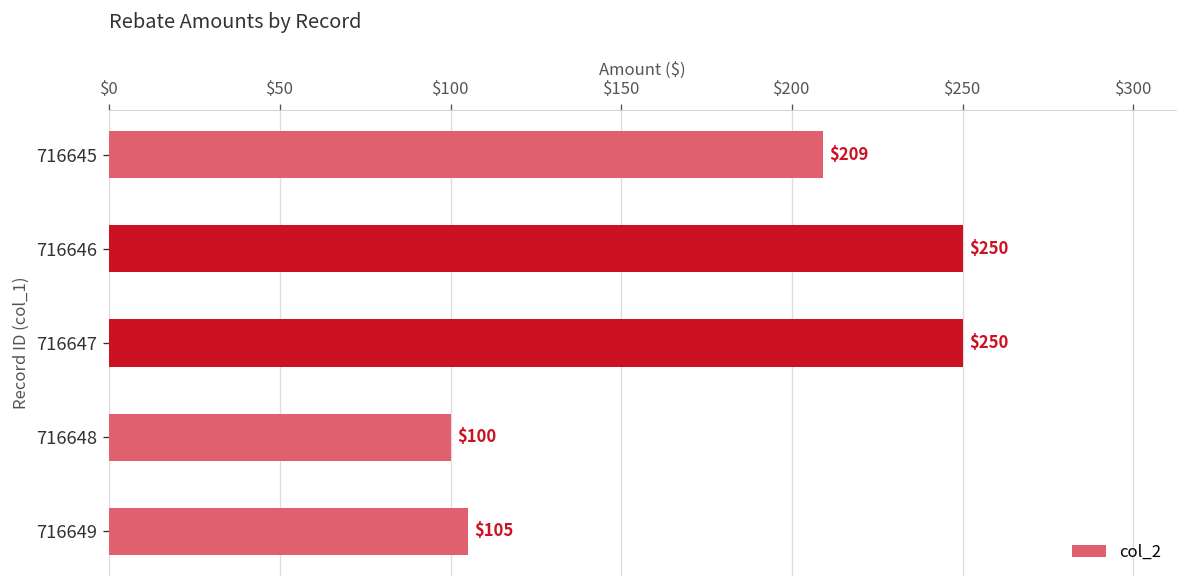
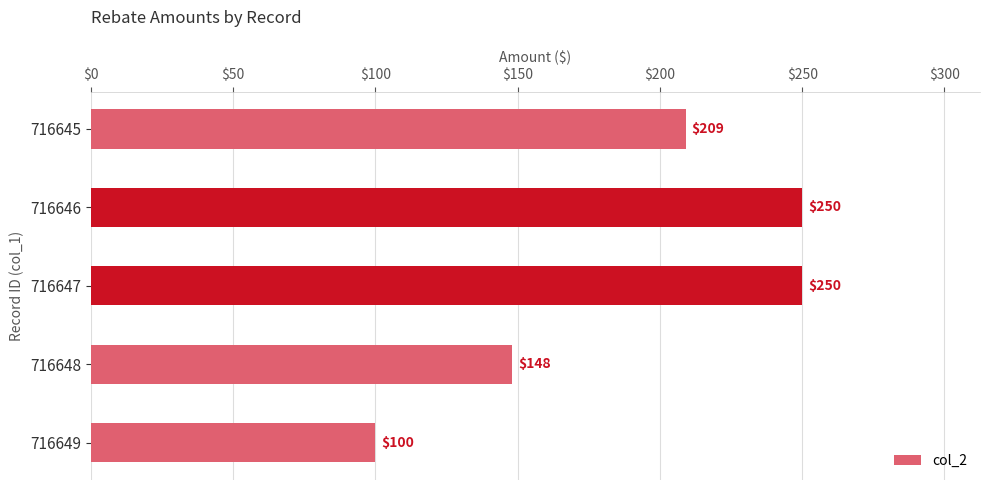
716648: $100 -> $148
716649: $105 -> $100
